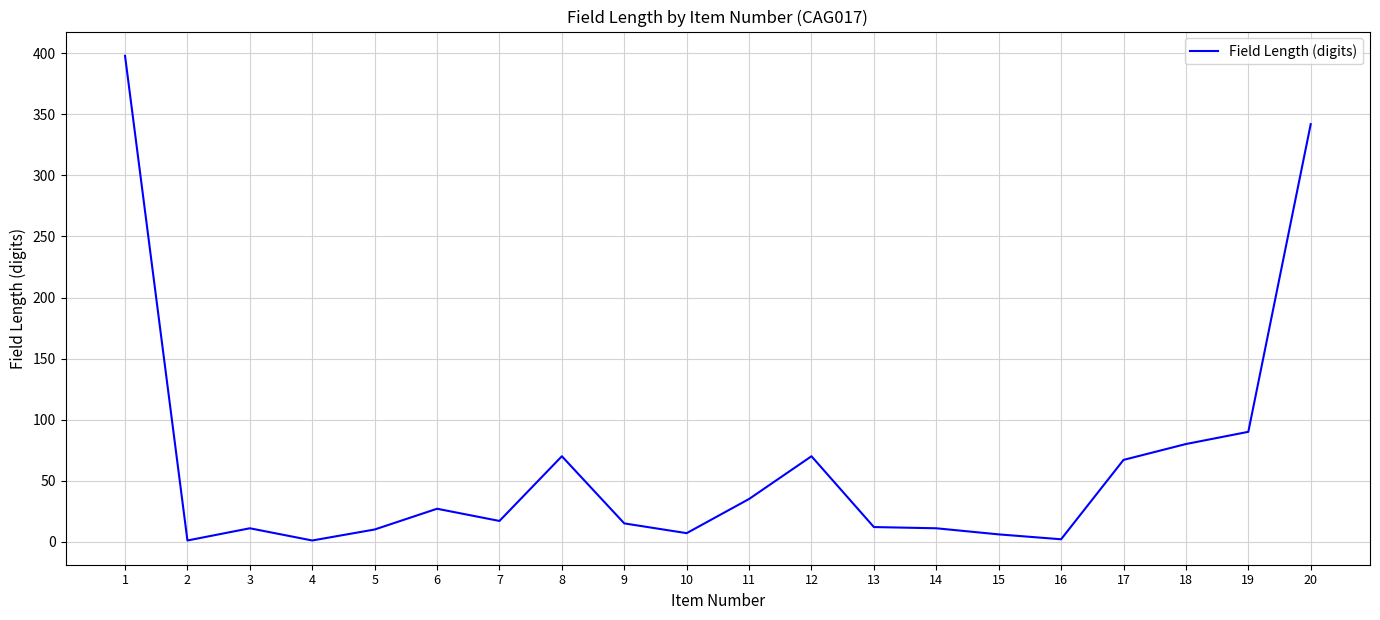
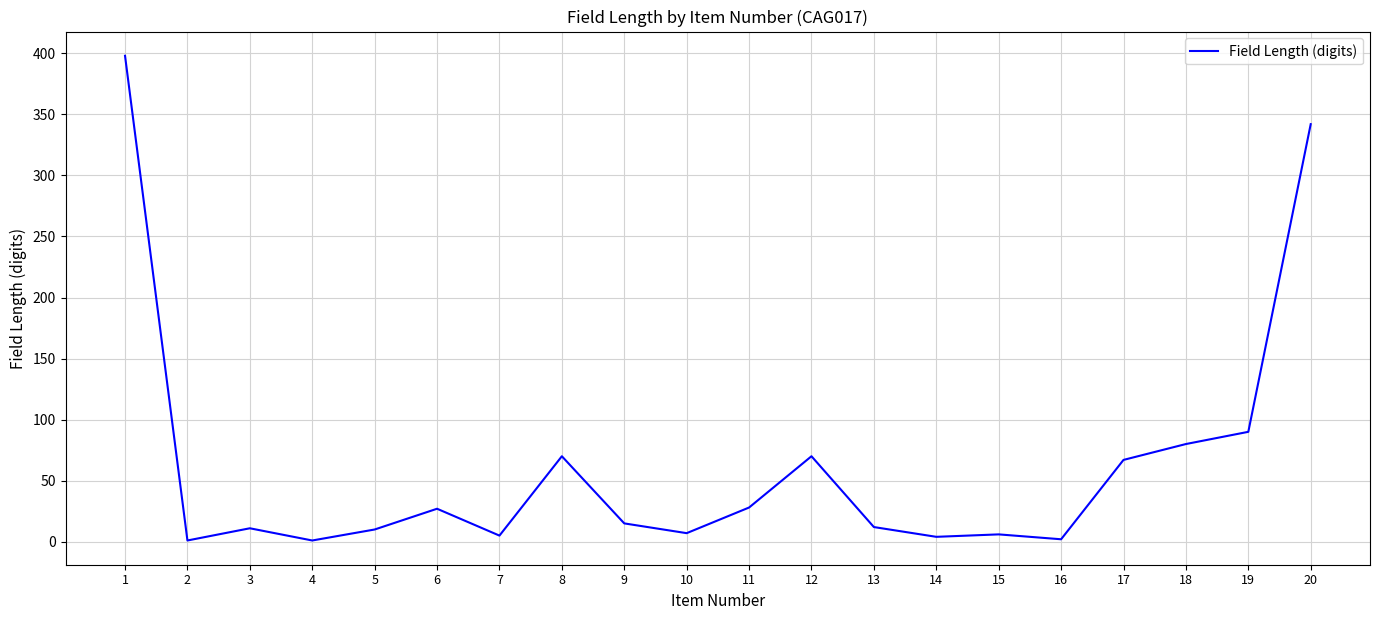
7: 17 -> 5
11: 35 -> 28
14: 11 -> 4
